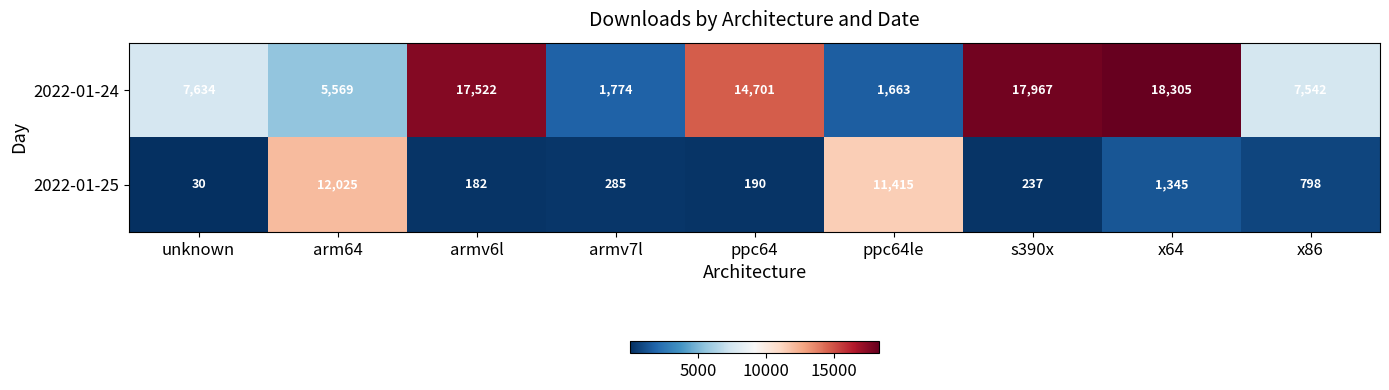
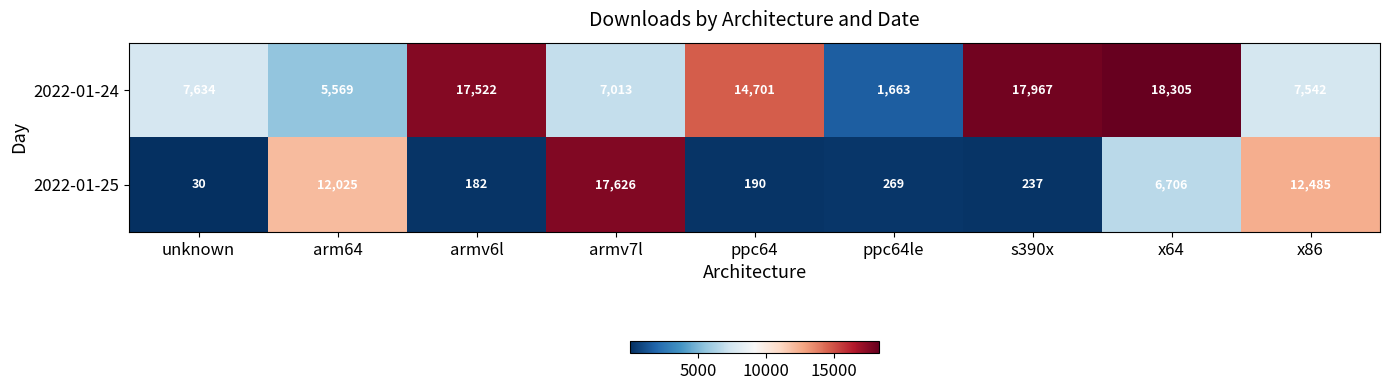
2022-01-24, armv7l: 1,774 -> 7,013
2022-01-25, armv7l: 285 -> 17,626
2022-01-25, ppc64le: 11,415 -> 269
2022-01-25, x64: 1,345 -> 6,706
2022-01-25, x86: 798 -> 12,485
